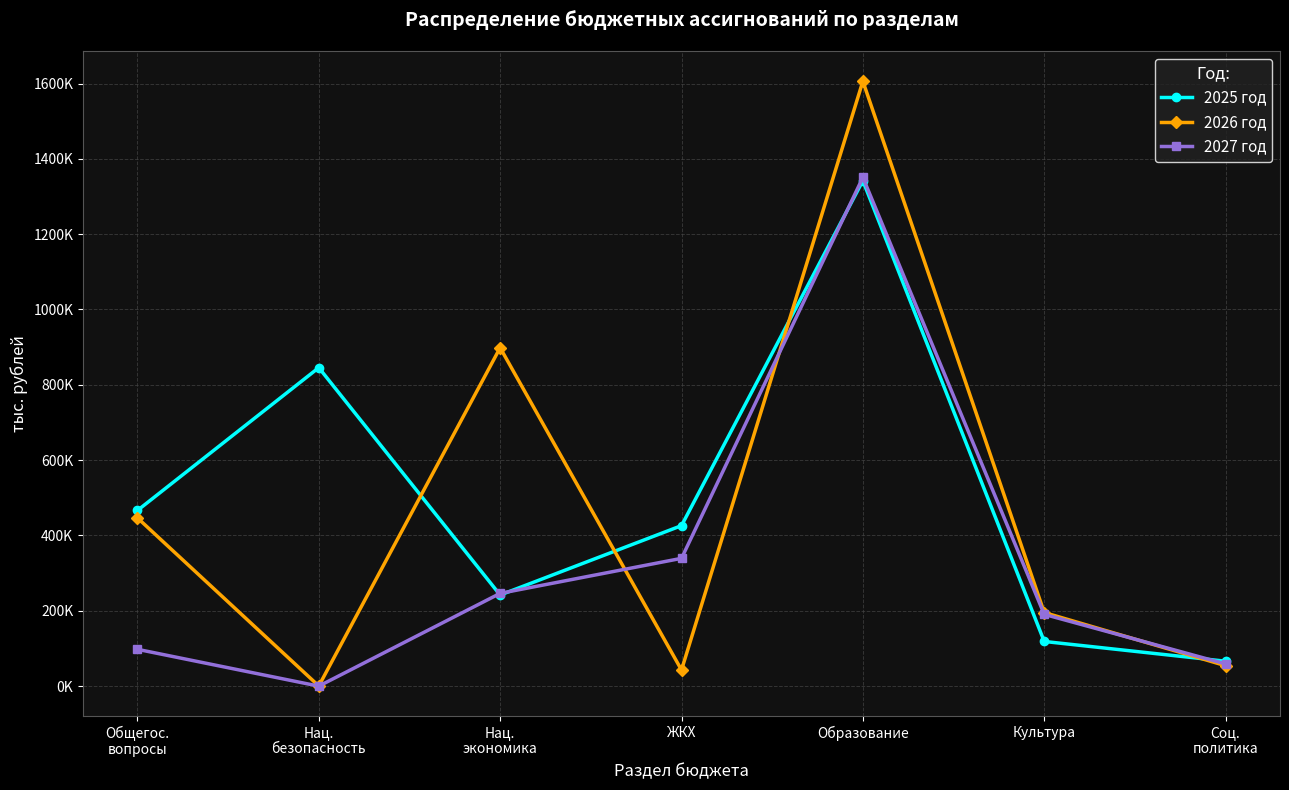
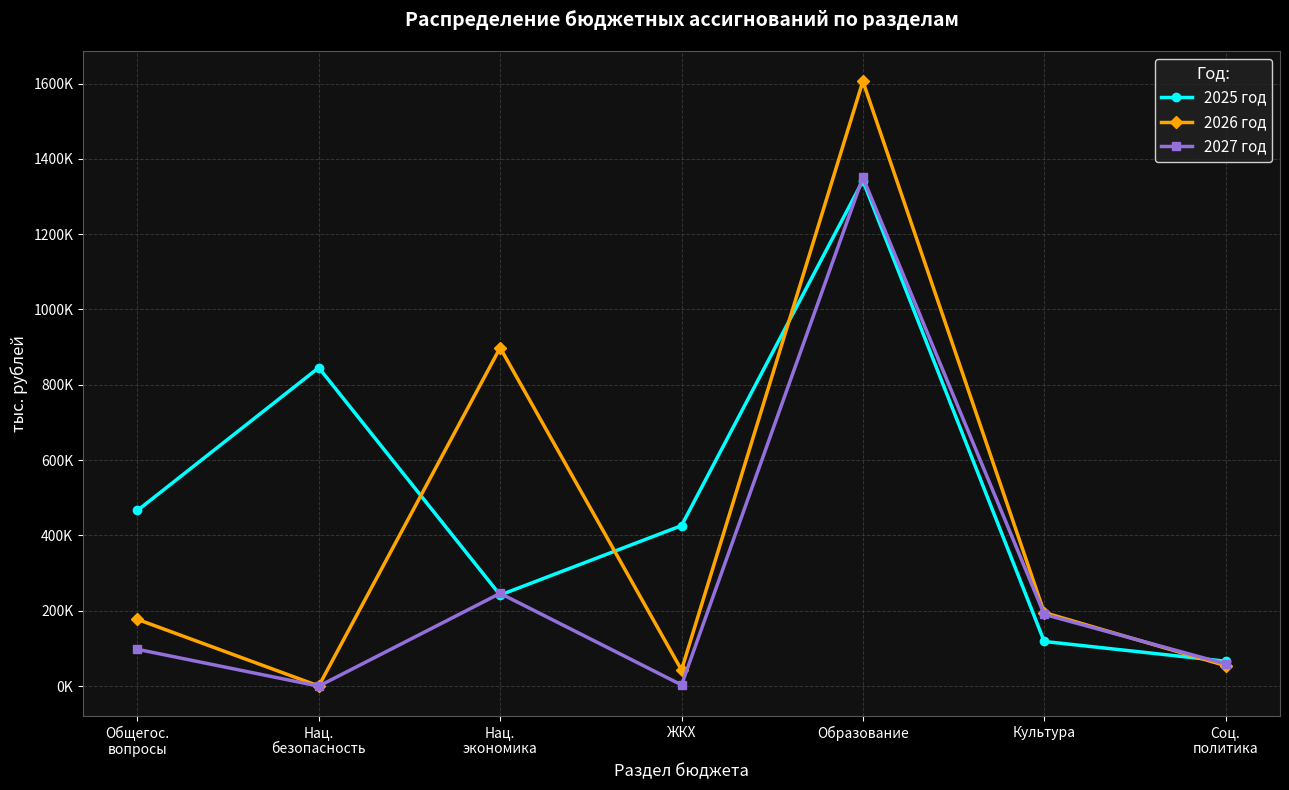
2026 год, Общегос. вопросы: 450000 -> 180000
2027 год, ЖКХ: 340000 -> 0
